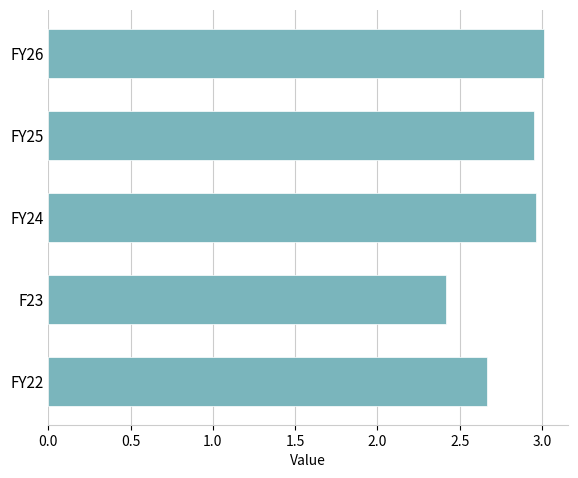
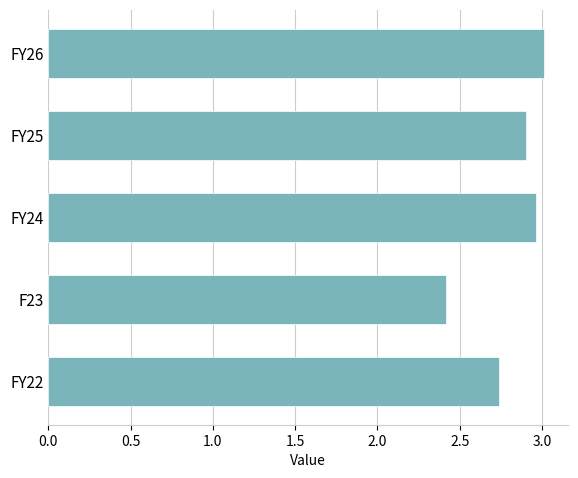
FY25: 2.95 -> 2.90
FY22: 2.67 -> 2.74
